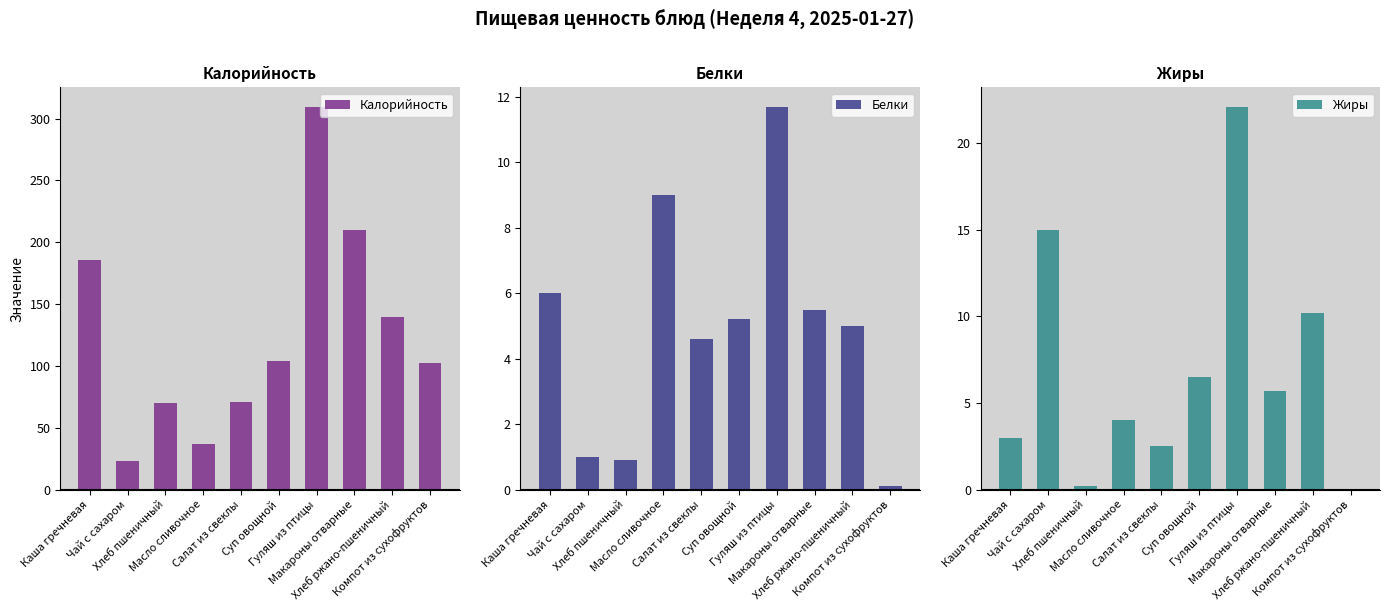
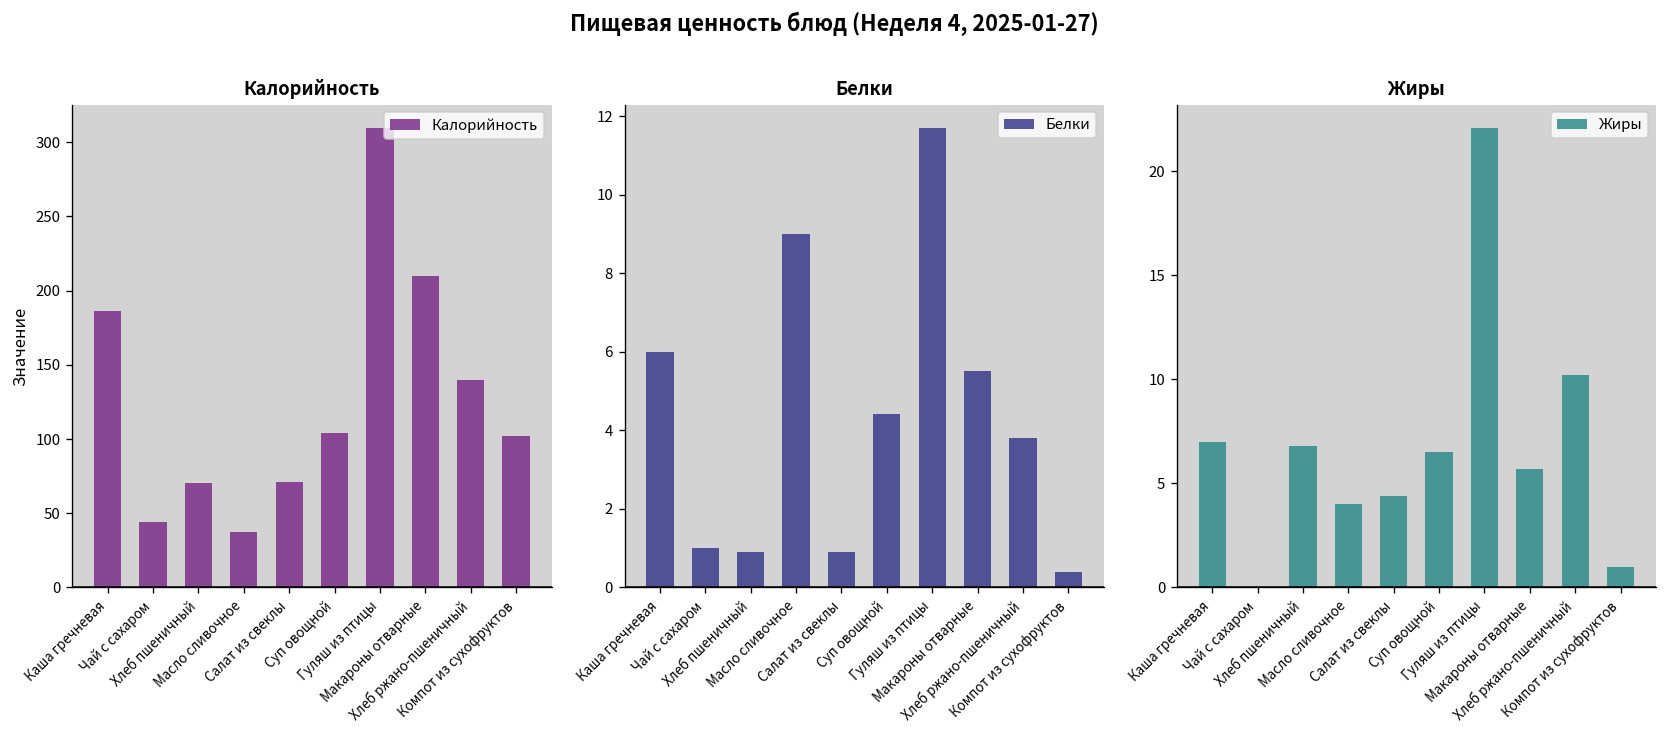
Калорийность, Чай с сахаром: 23 -> 44
Белки, Салат из свеклы: 4.6 -> 0.9
Белки, Суп овощной: 5.2 -> 4.4
Белки, Хлеб ржано-пшеничный: 5.0 -> 3.8
Белки, Компот из сухофруктов: 0.1 -> 0.4
Жиры, Каша гречневая: 3 -> 7
Жиры, Чай с сахаром: 15 -> 0
Жиры, Хлеб пшеничный: 0.2 -> 6.8
Жиры, Салат из свеклы: 2.5 -> 4.4
Жиры, Компот из сухофруктов: 0 -> 1
